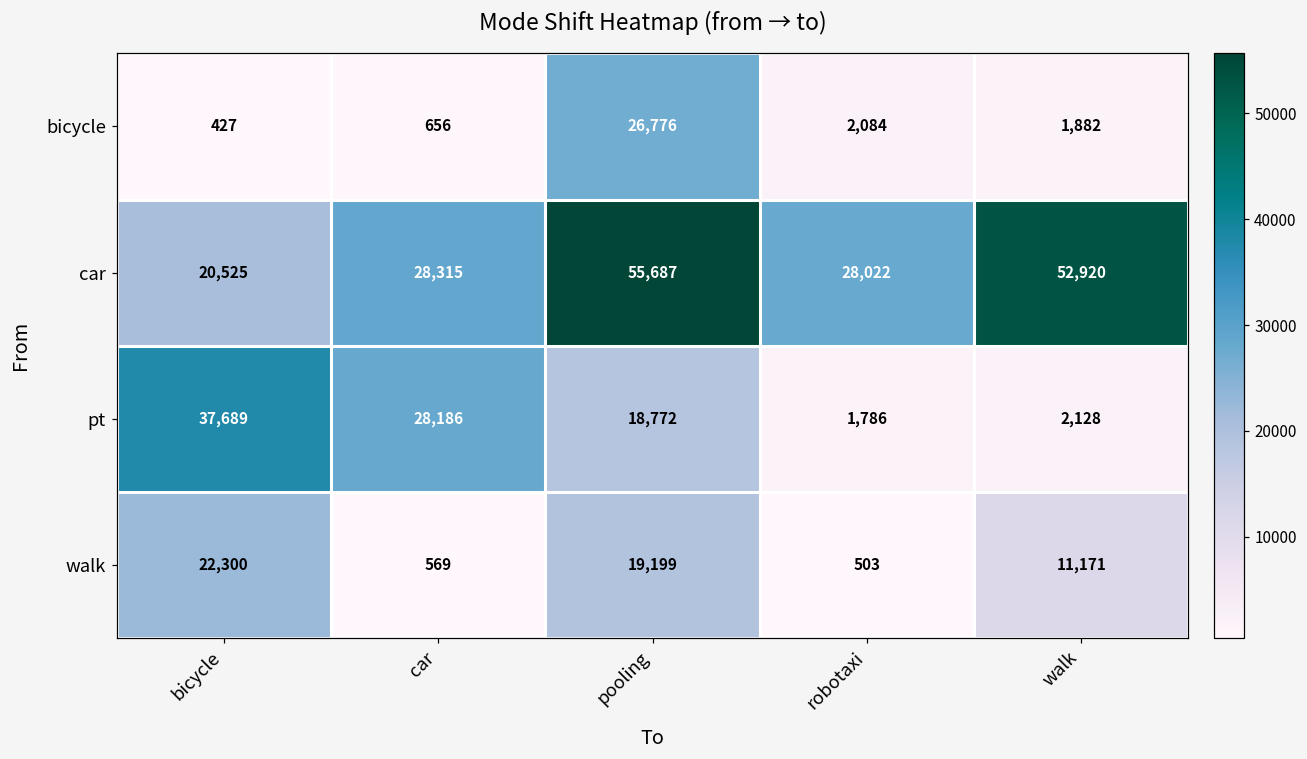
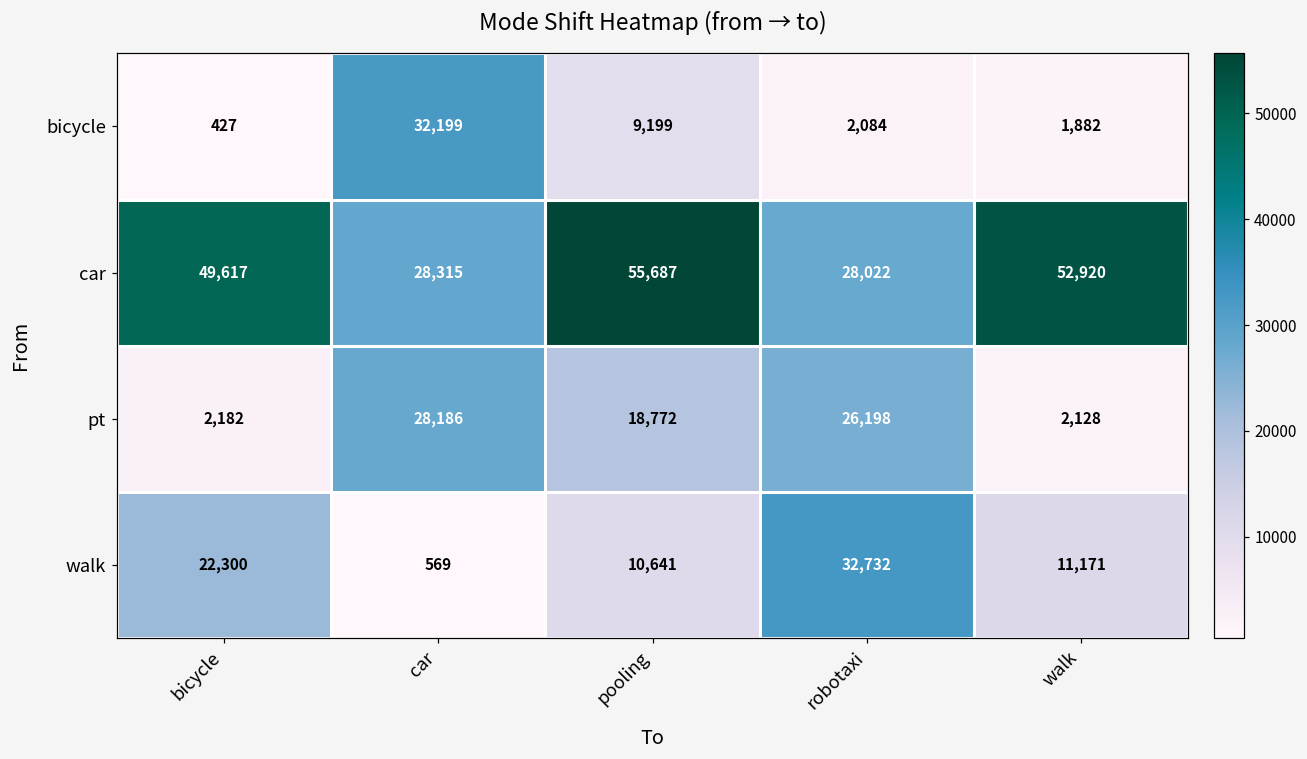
bicycle, car: 656 -> 32,199
bicycle, pooling: 26,776 -> 9,199
car, bicycle: 20,525 -> 49,617
pt, bicycle: 37,689 -> 2,182
pt, robotaxi: 1,786 -> 26,198
walk, pooling: 19,199 -> 10,641
walk, robotaxi: 503 -> 32,732
